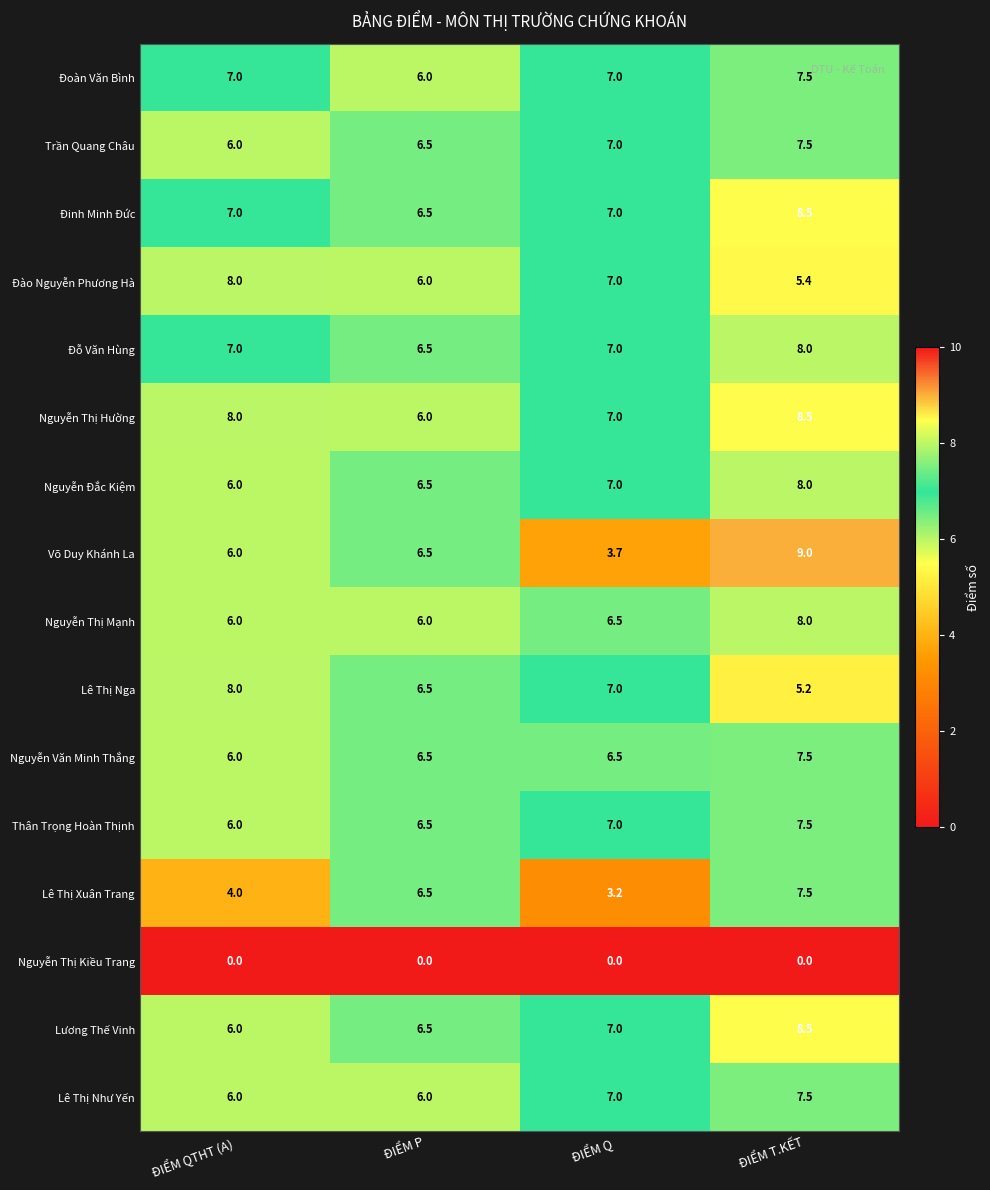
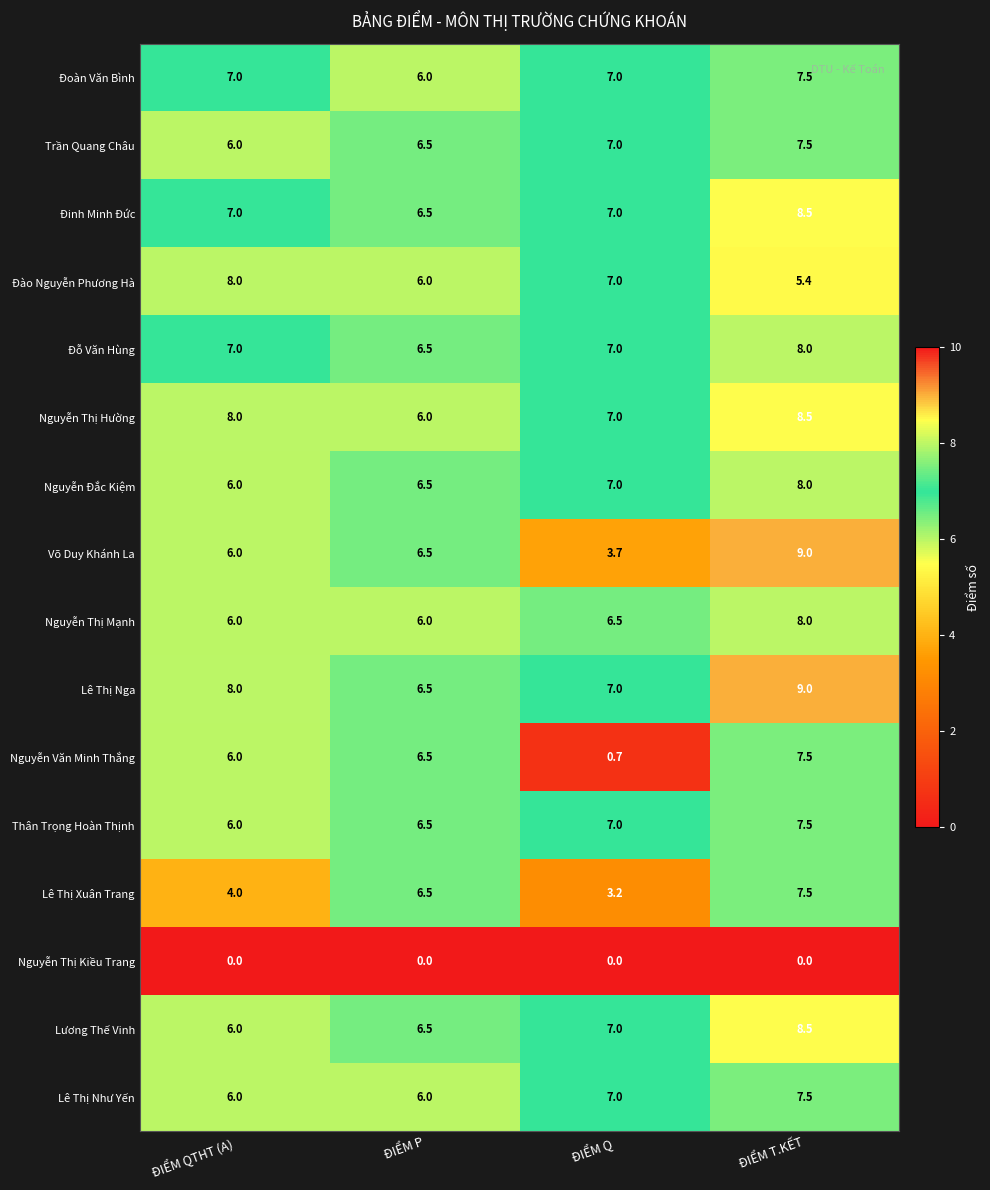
Lê Thị Nga, ĐIỂM T.KẾT: 5.2 -> 9.0
Nguyễn Văn Minh Thắng, ĐIỂM Q: 6.5 -> 0.7
